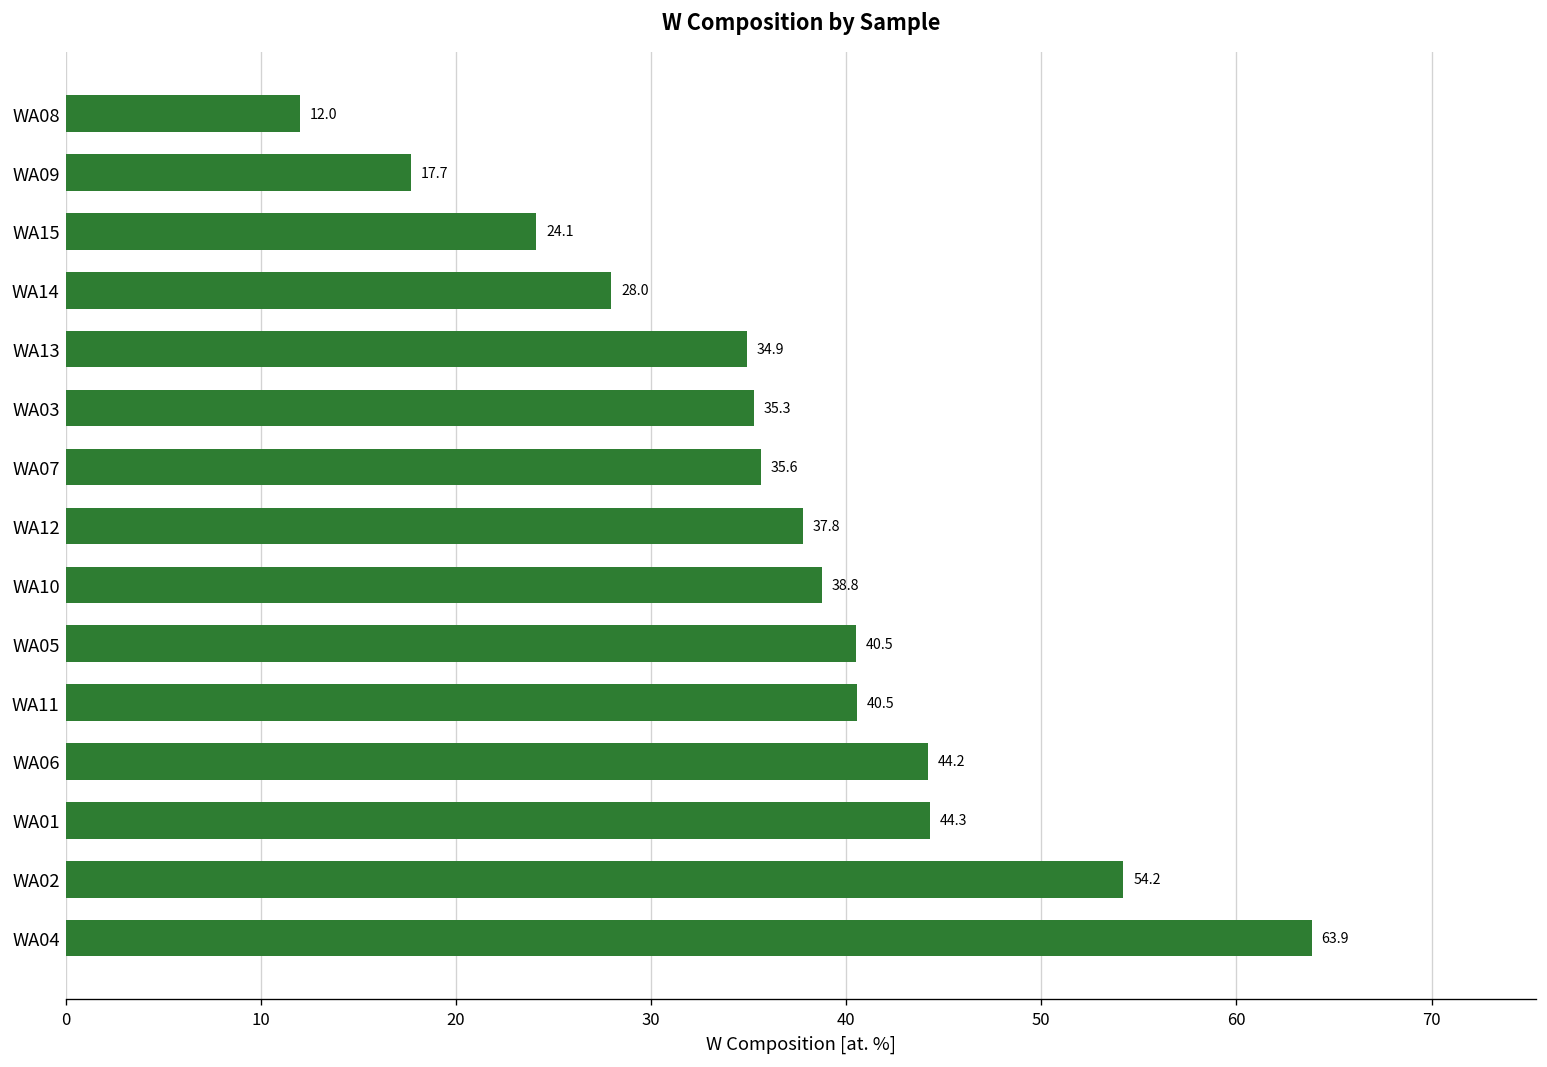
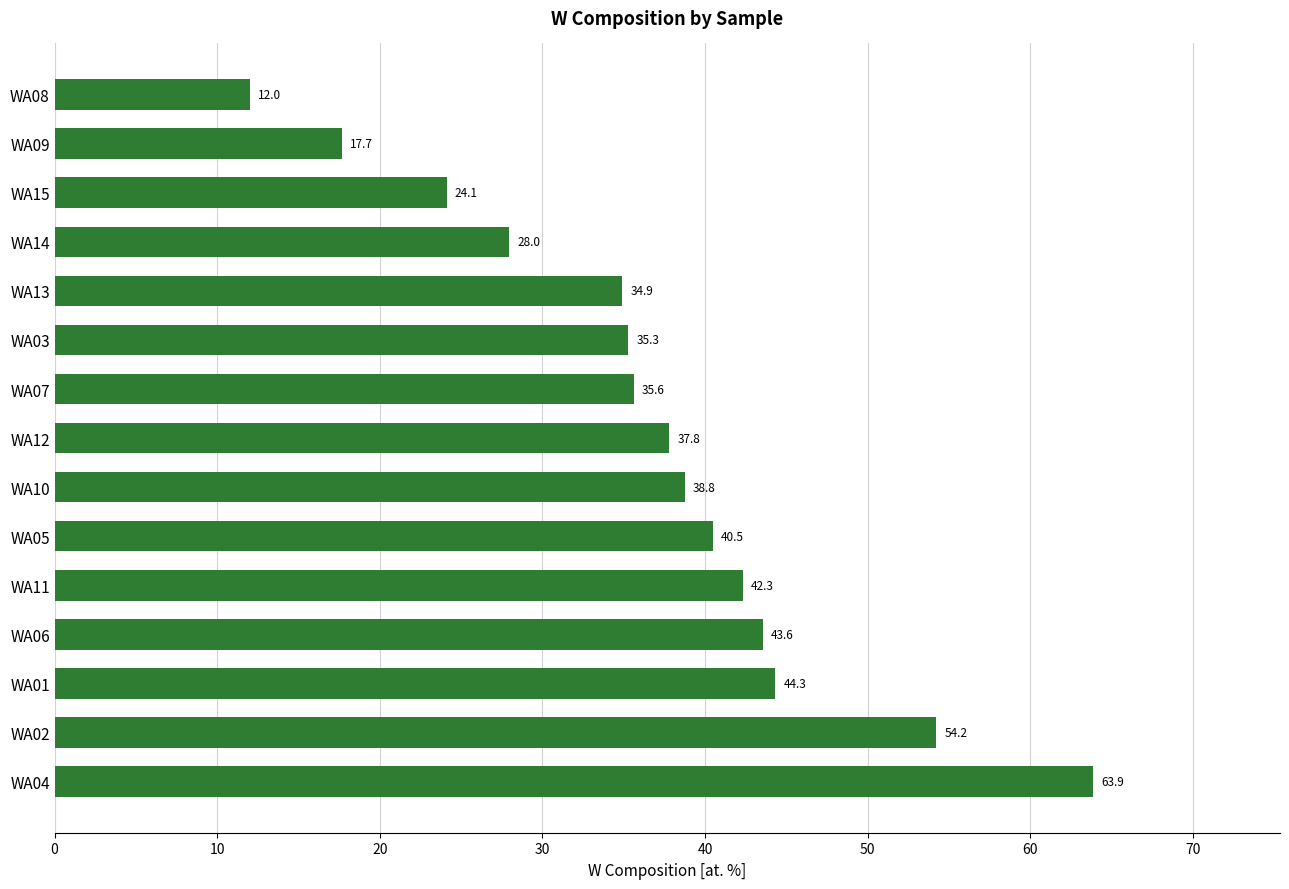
WA11: 40.5 -> 42.3
WA06: 44.2 -> 43.6
